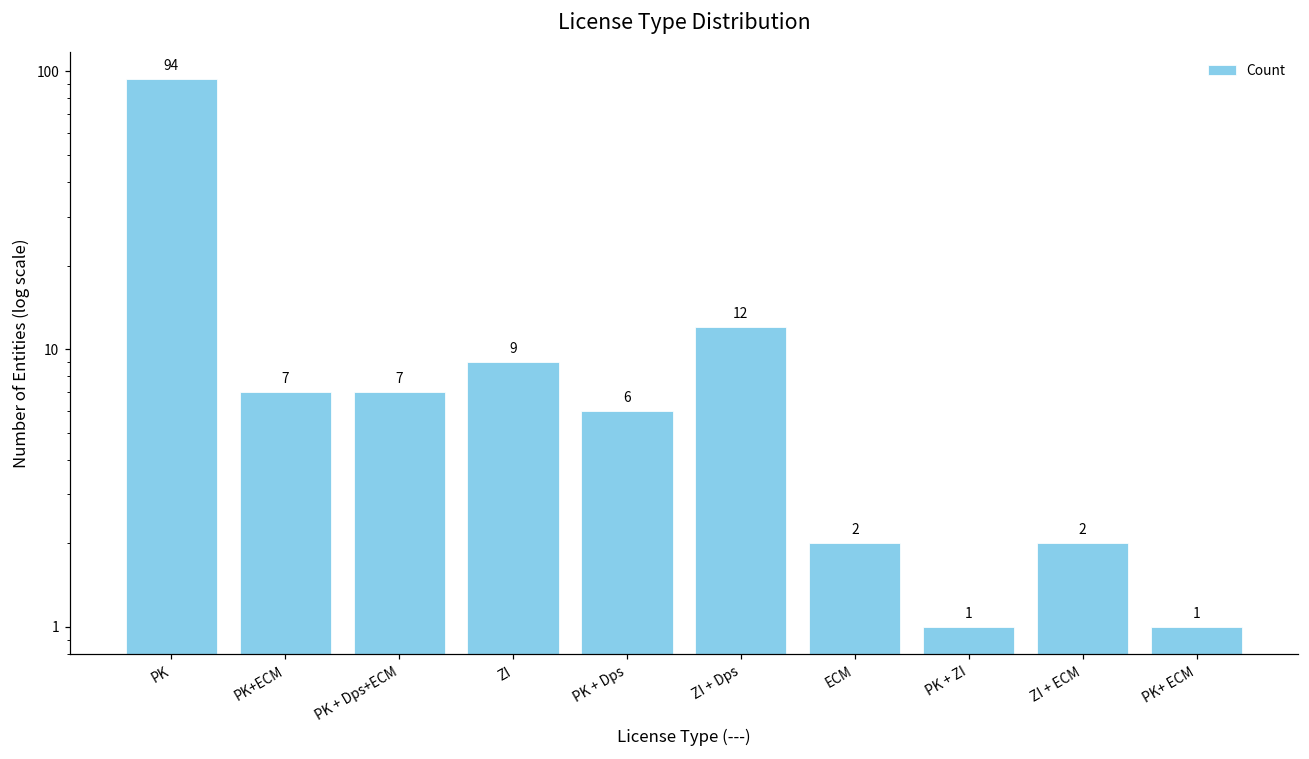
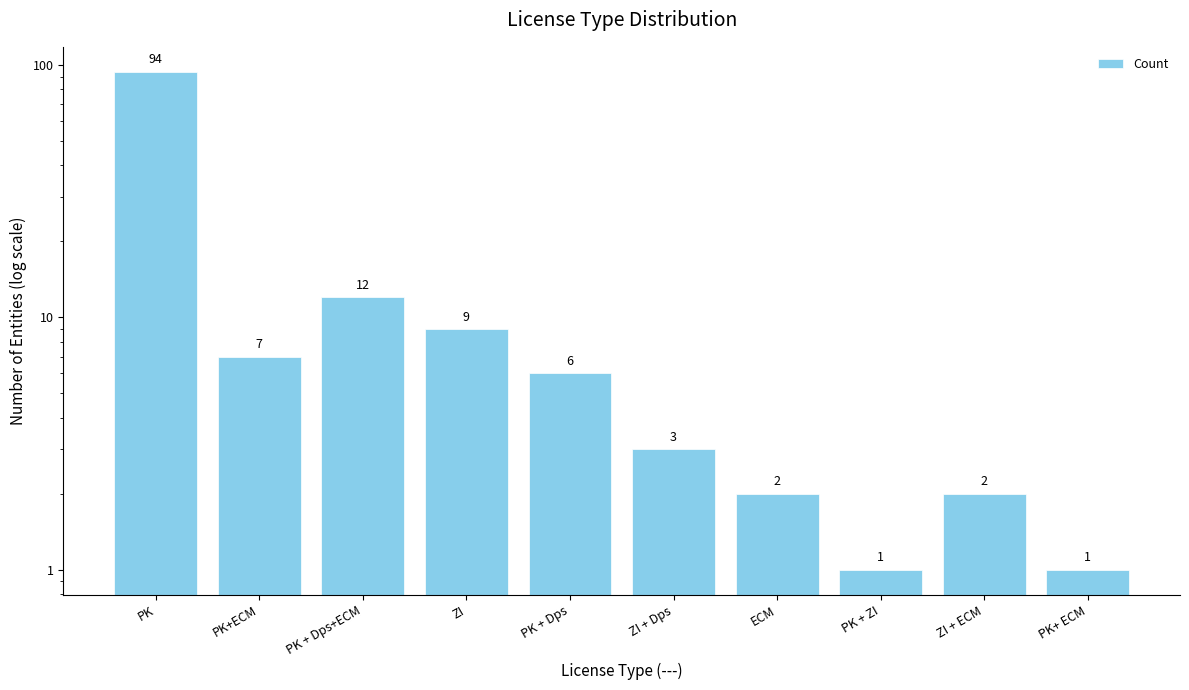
PK + Dps+ECM: 7 -> 12
ZI + Dps: 12 -> 3
